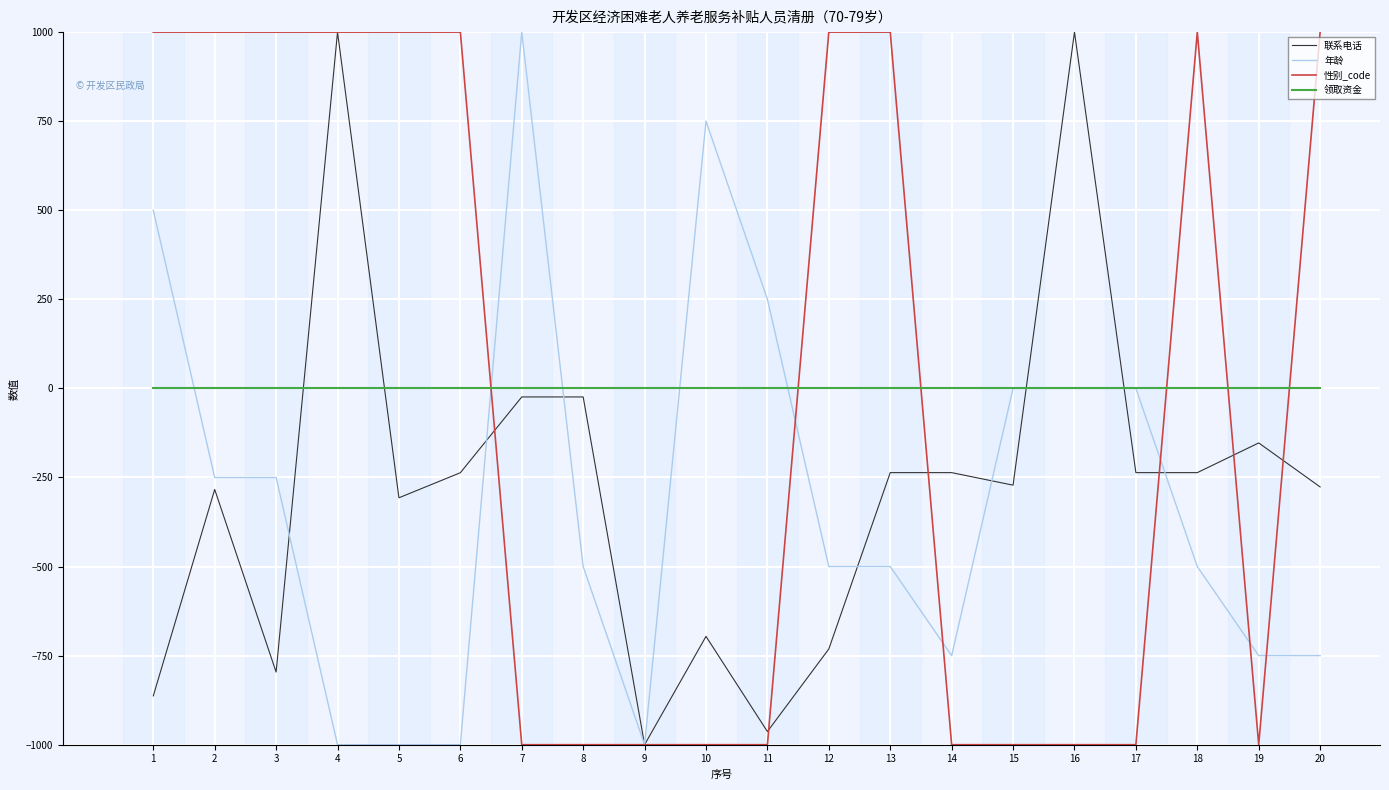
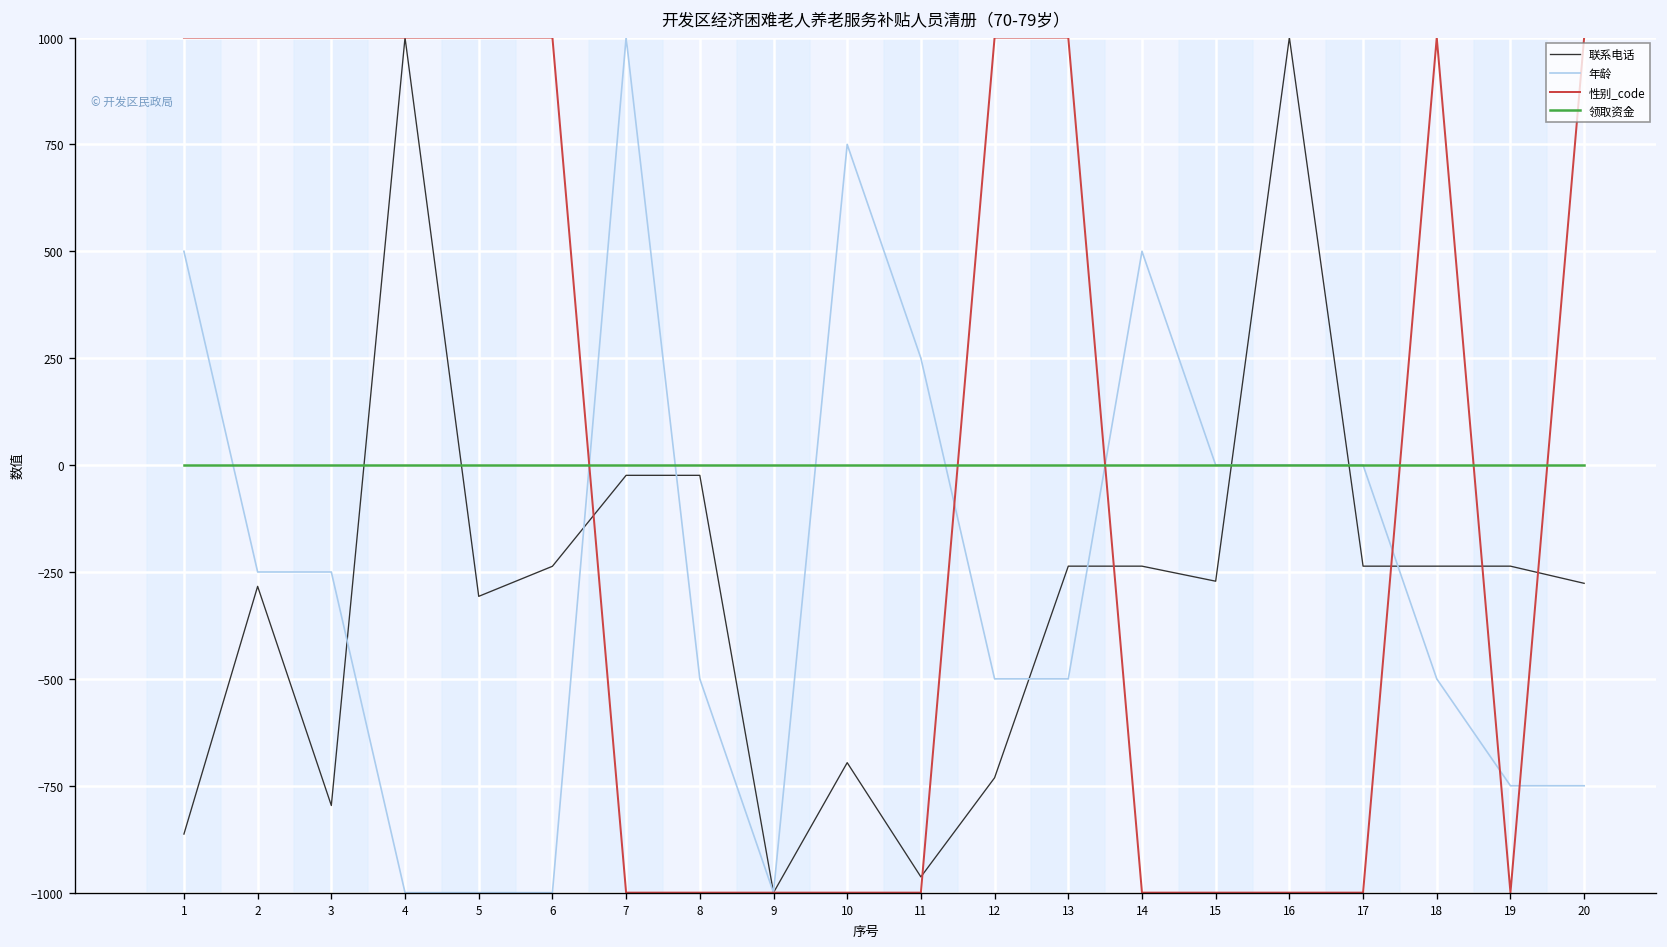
年龄, 14: -750 -> 500
联系电话, 19: -150 -> -240
